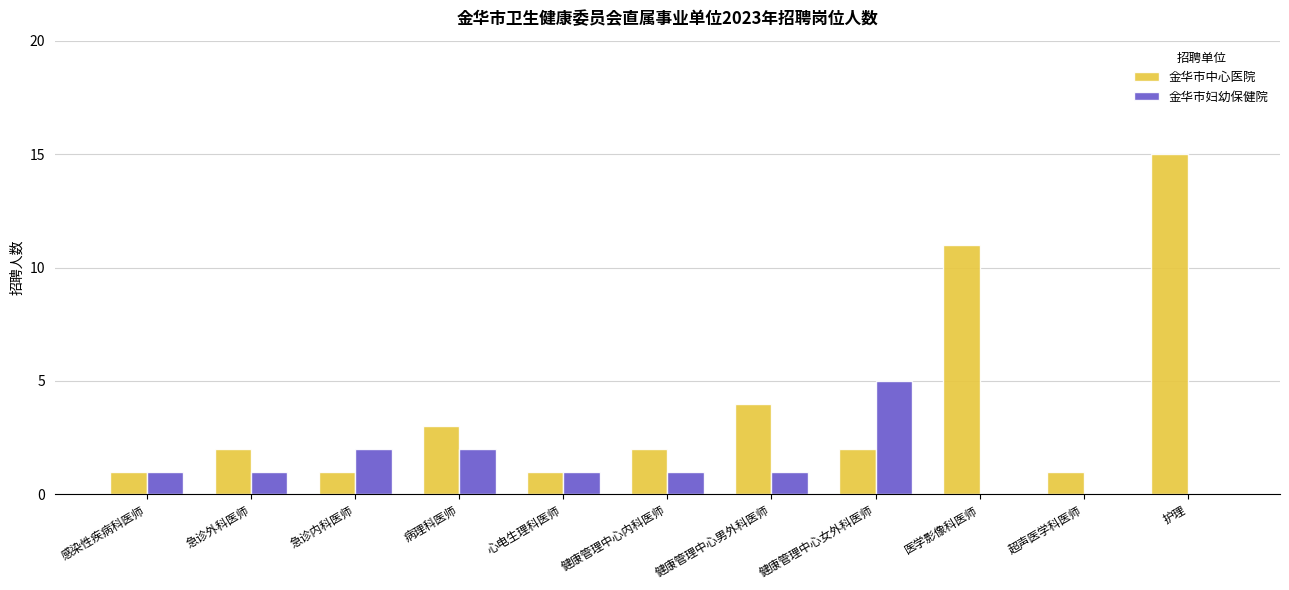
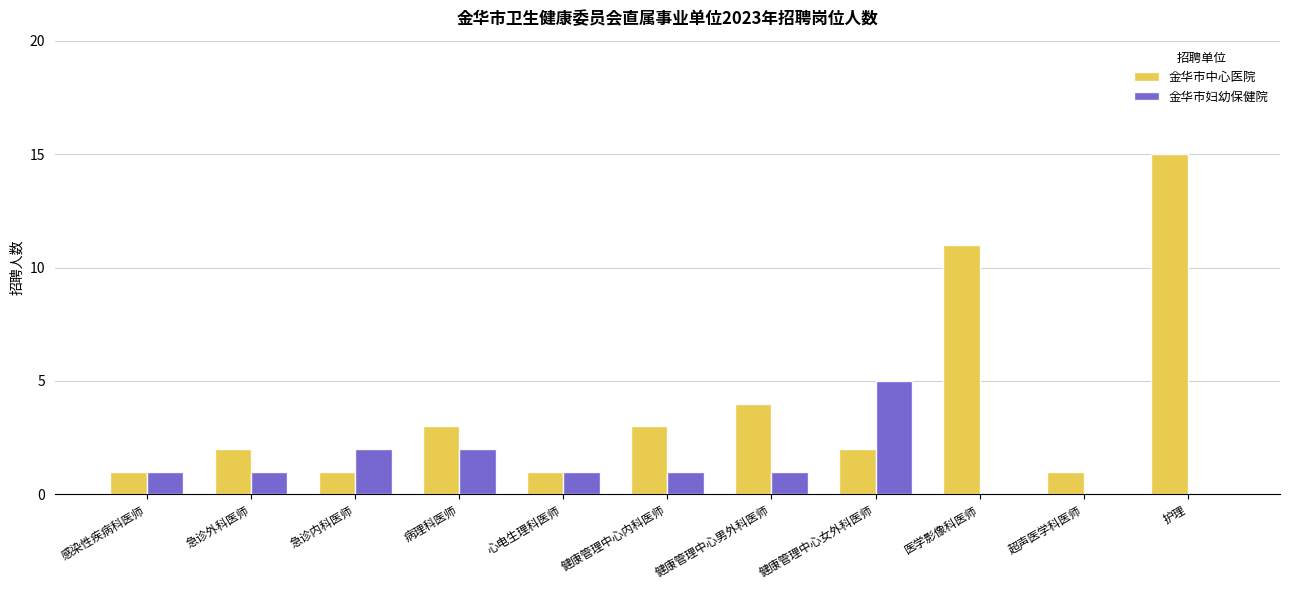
金华市中心医院, 健康管理中心内科医师: 2 -> 3
